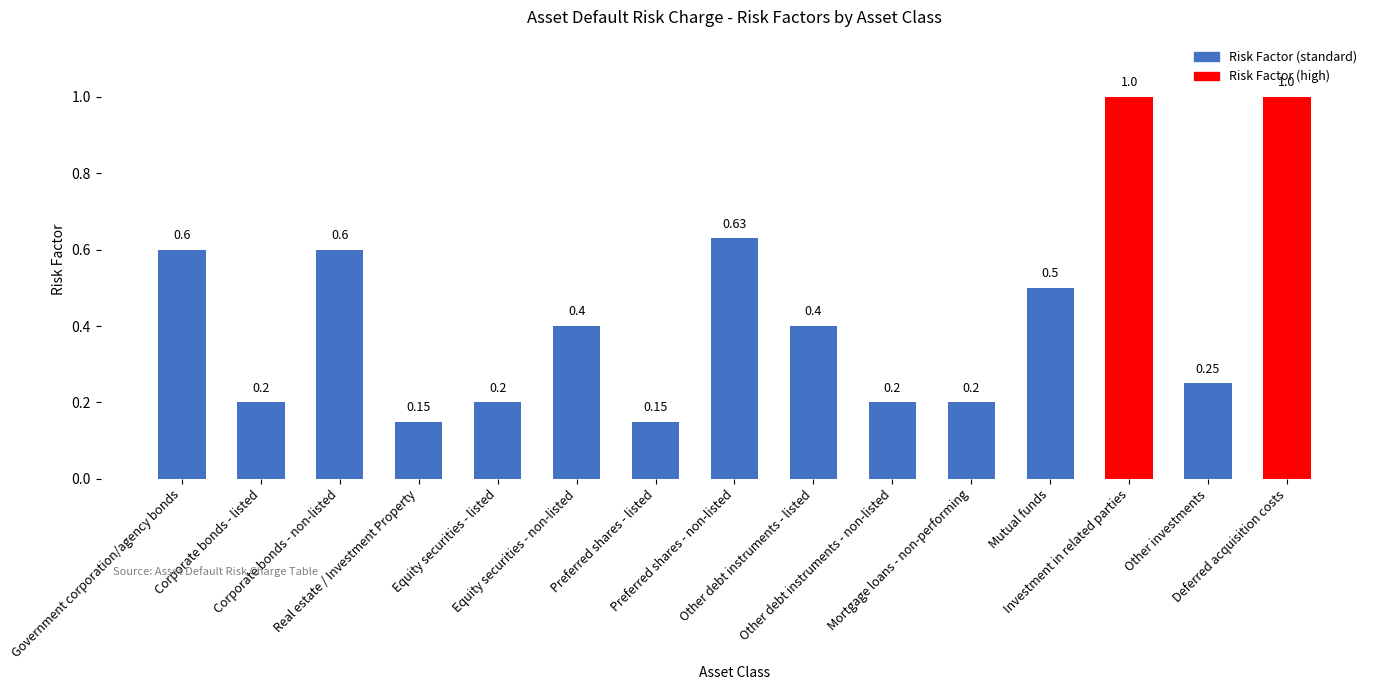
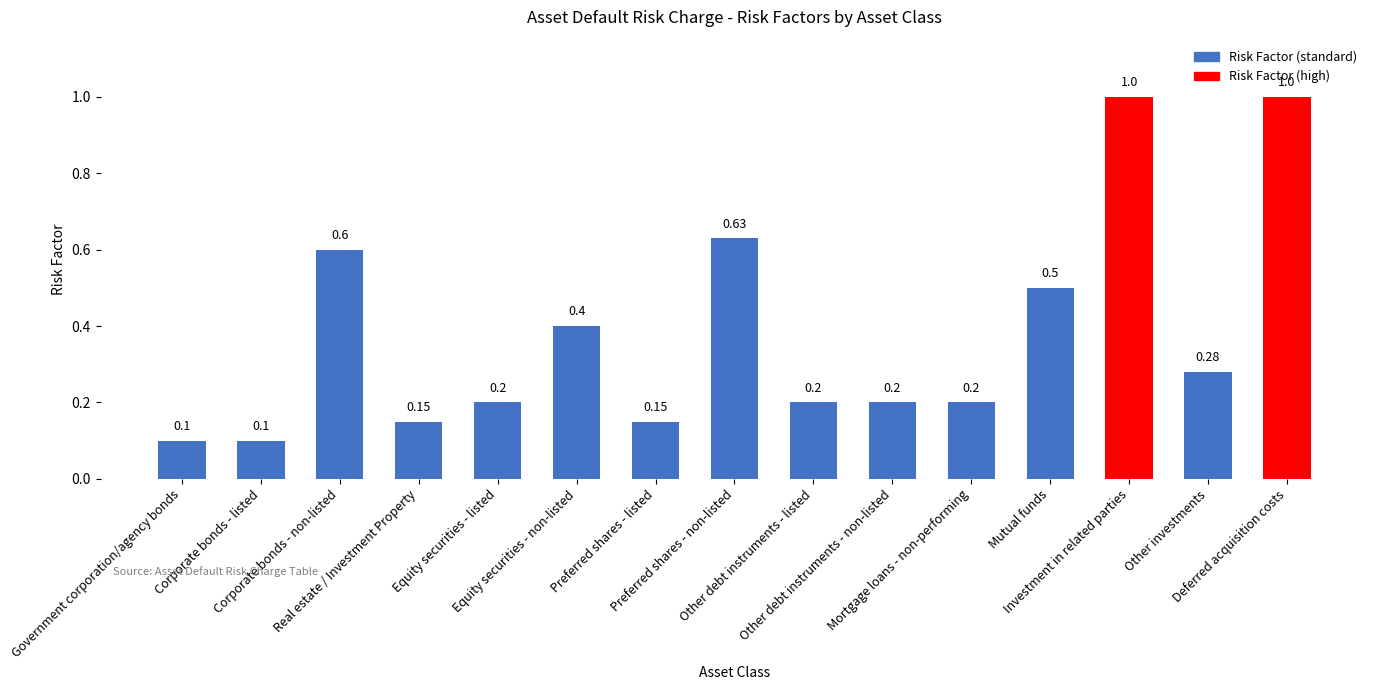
Government corporation/agency bonds: 0.6 -> 0.1
Corporate bonds - listed: 0.2 -> 0.1
Other debt instruments - listed: 0.4 -> 0.2
Other investments: 0.25 -> 0.28
